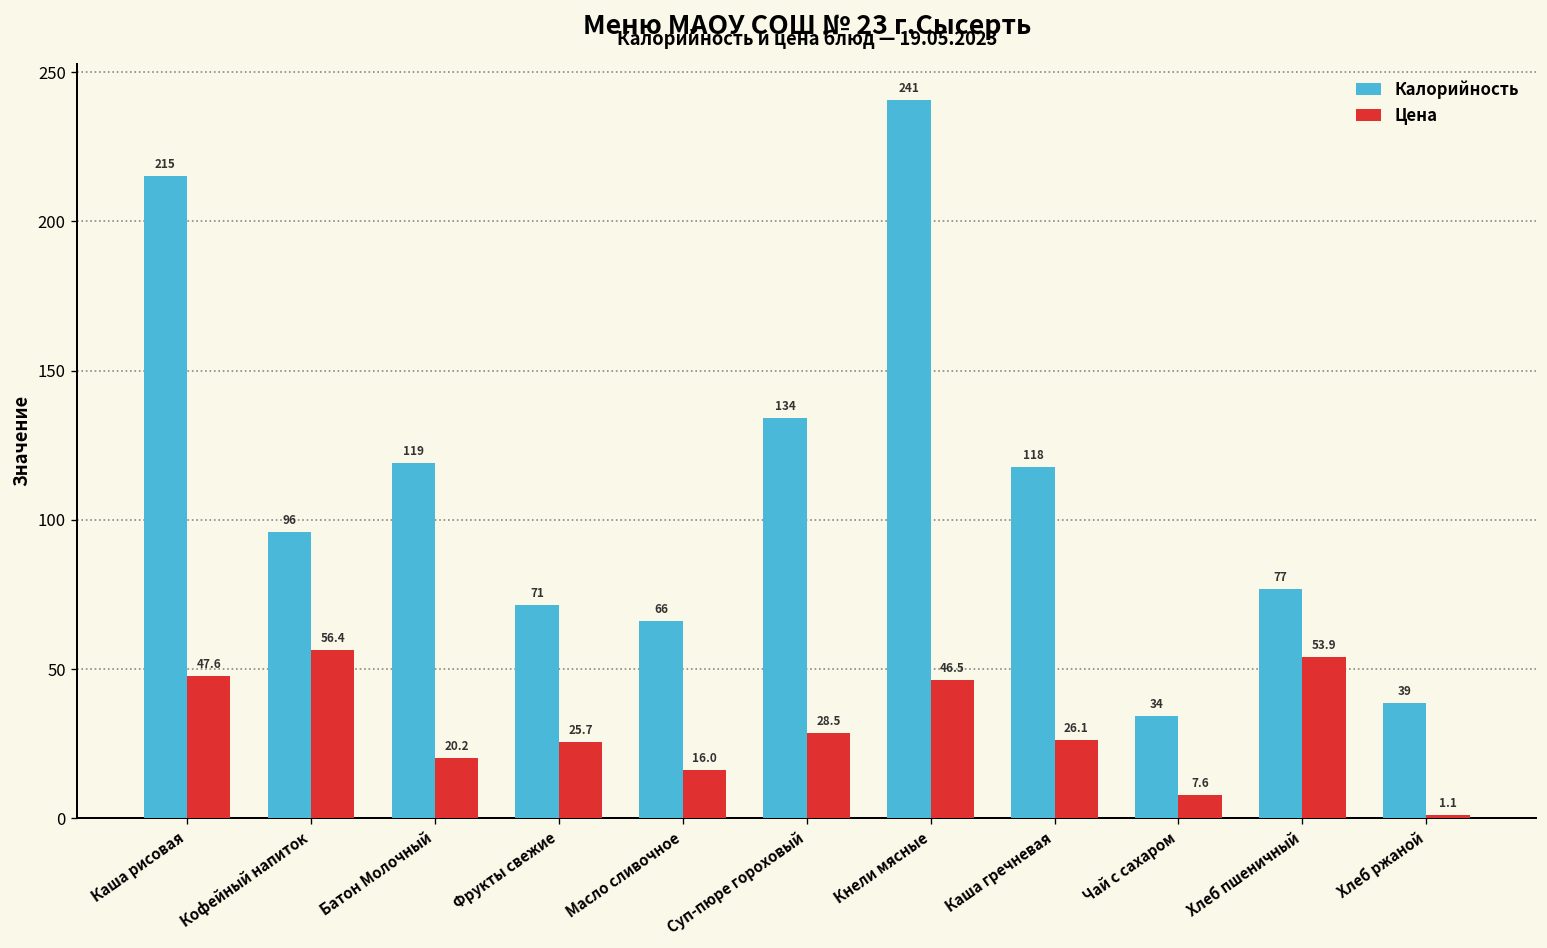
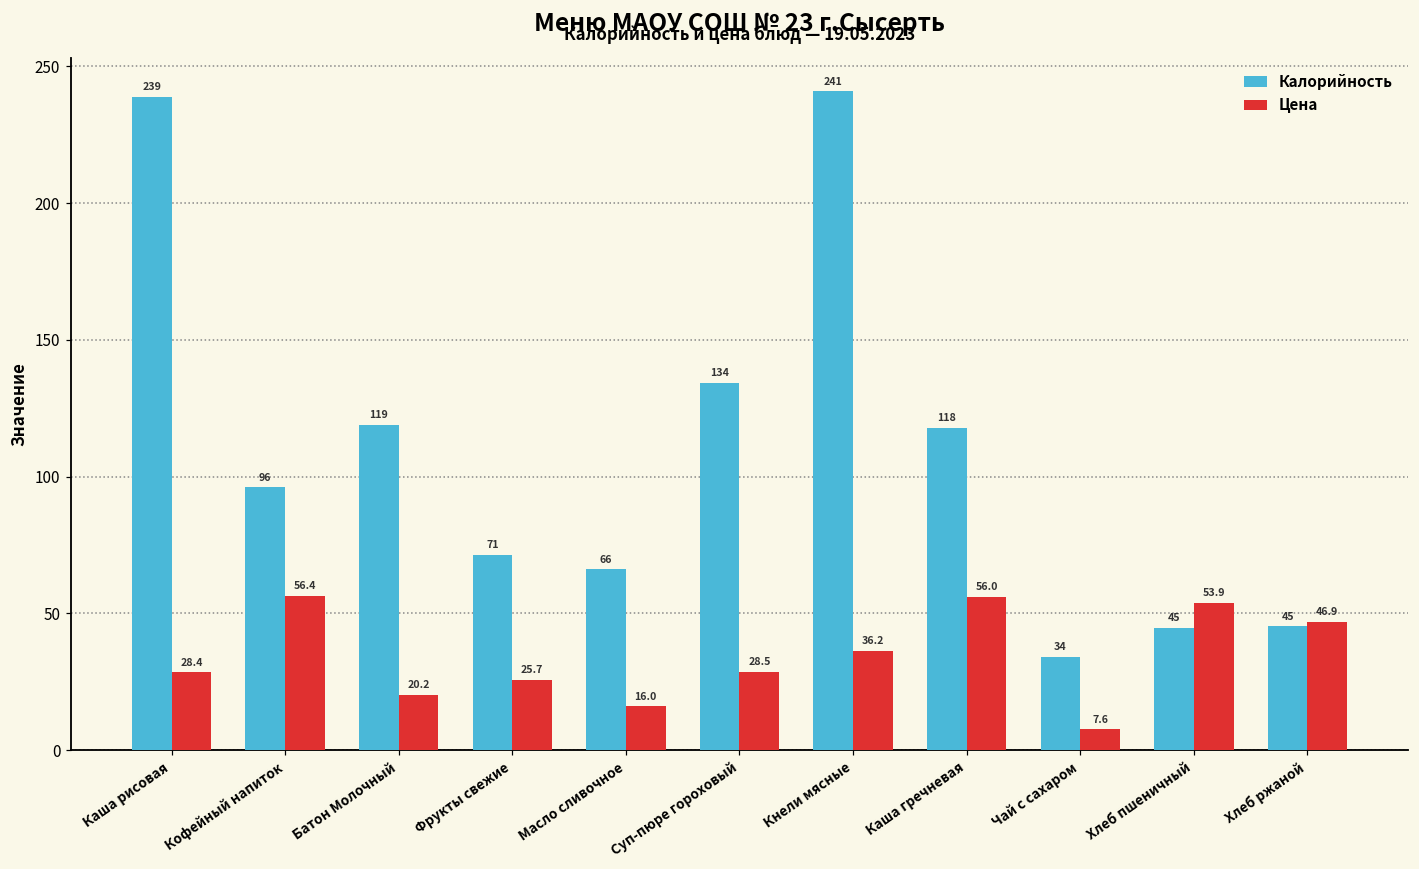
Калорийность, Каша рисовая: 215 -> 239
Цена, Каша рисовая: 47.6 -> 28.4
Цена, Кнели мясные: 46.5 -> 36.2
Цена, Каша гречневая: 26.1 -> 56.0
Калорийность, Хлеб пшеничный: 77 -> 45
Калорийность, Хлеб ржаной: 39 -> 45
Цена, Хлеб ржаной: 1.1 -> 46.9
